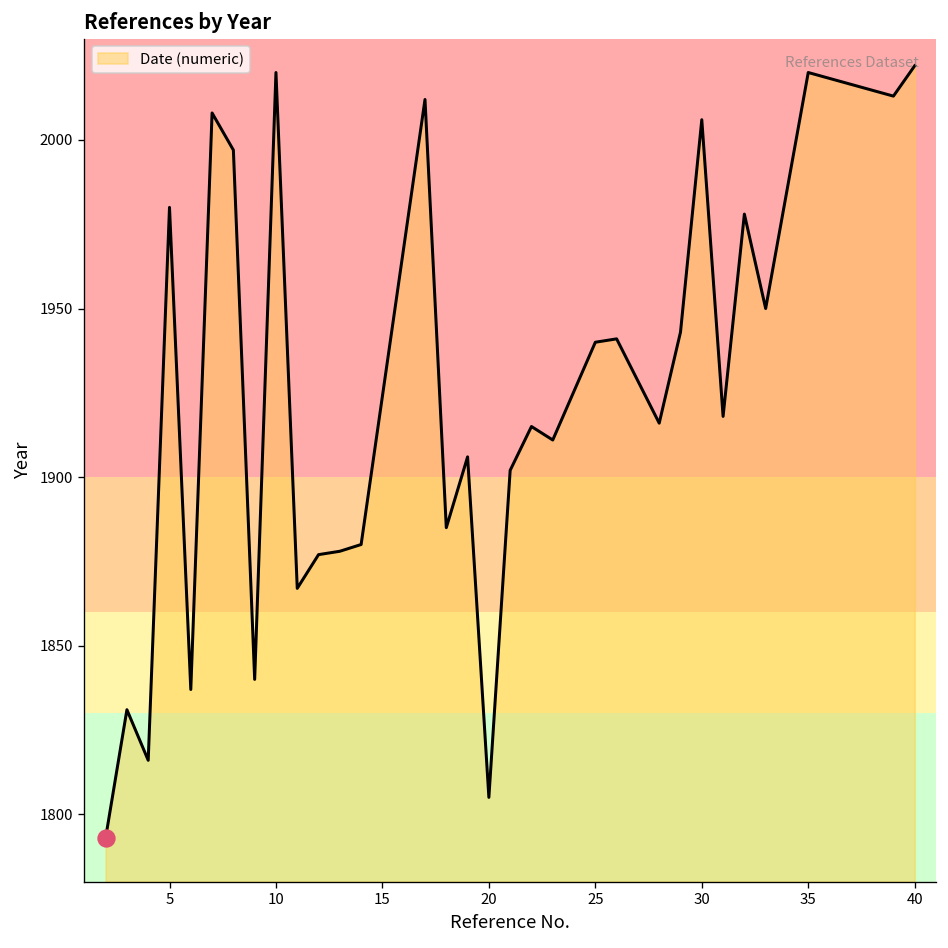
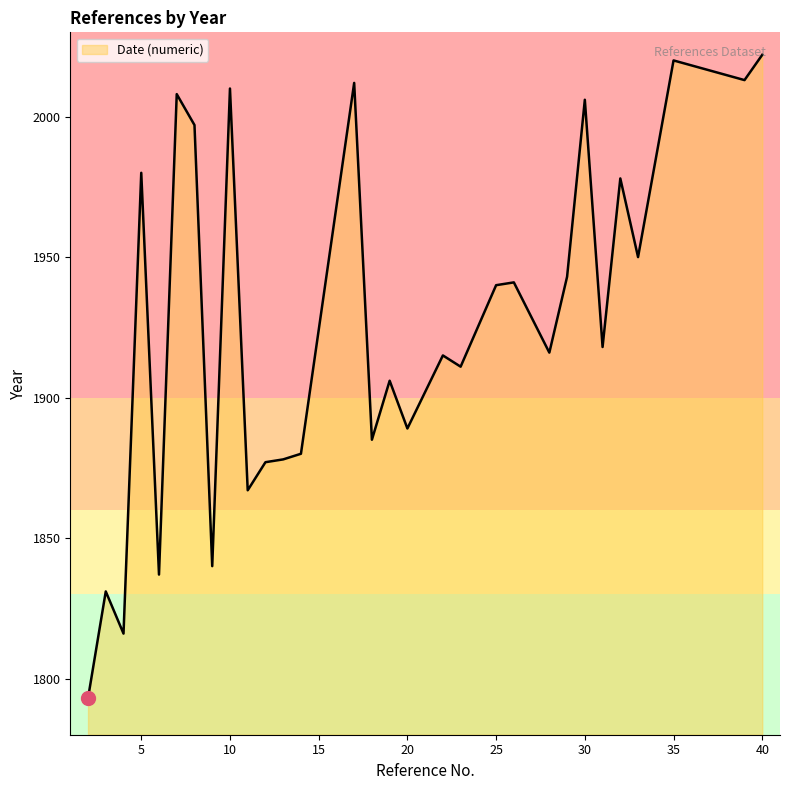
Date (numeric), 10: 2020 -> 2010
Date (numeric), 20: 1805 -> 1889
